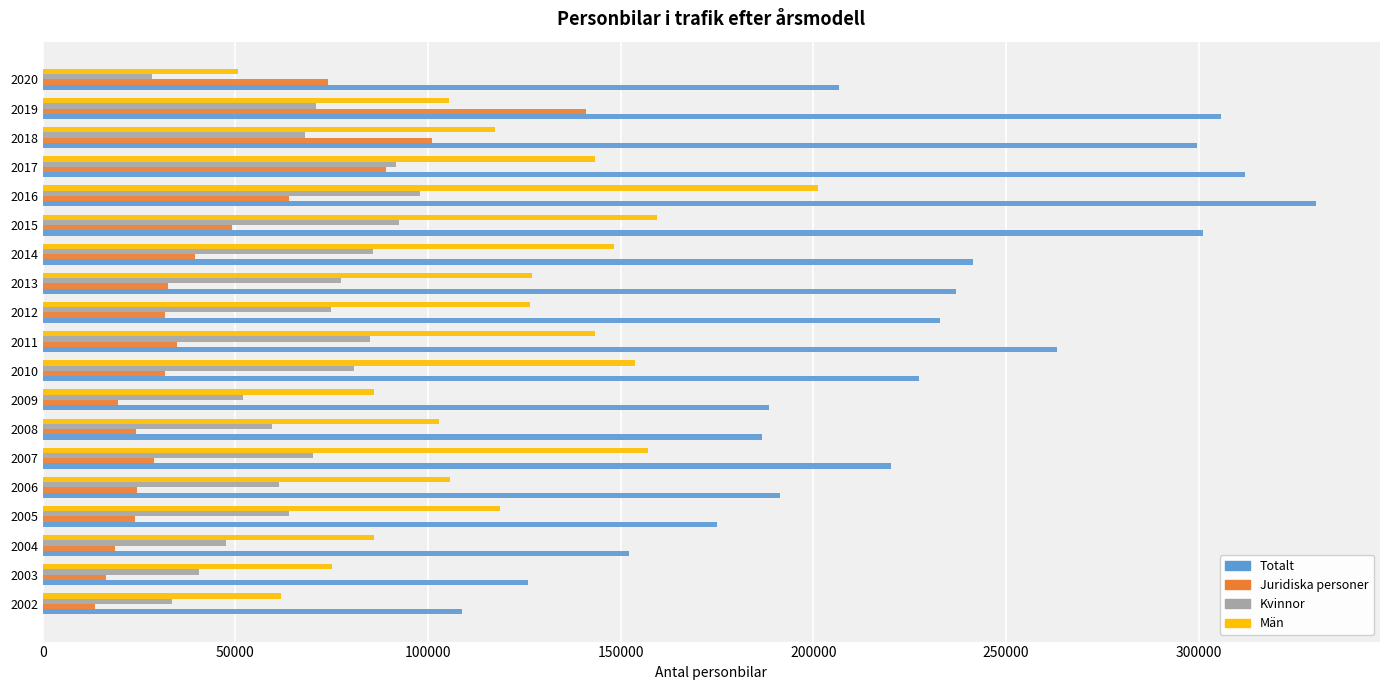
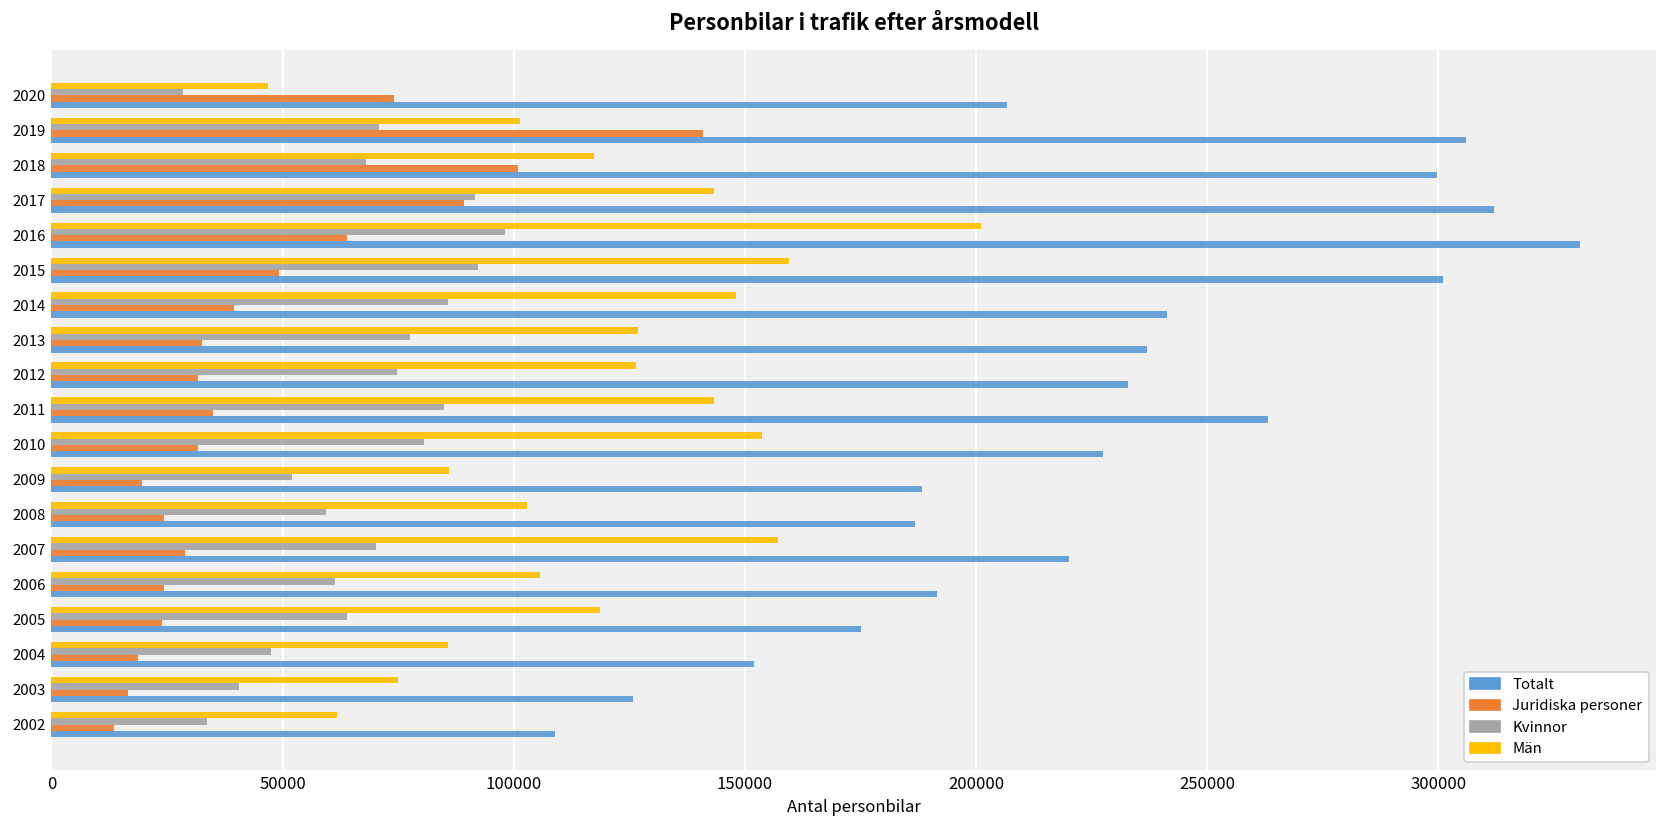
Män, 2020: 51000 -> 47000
Män, 2019: 105000 -> 101000
